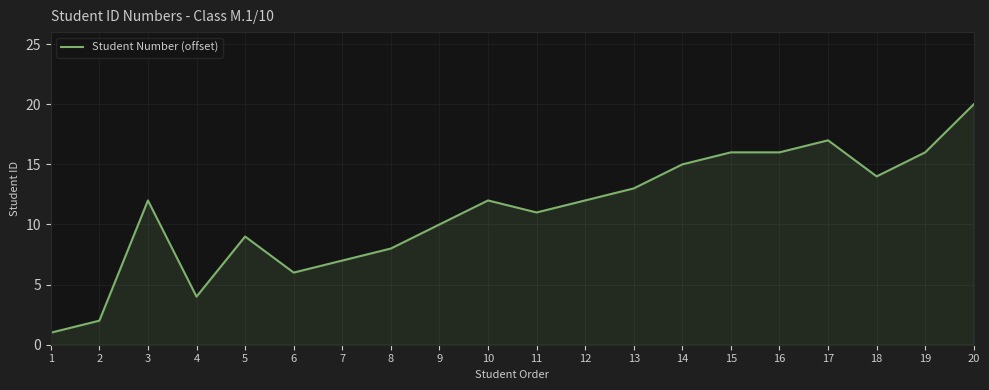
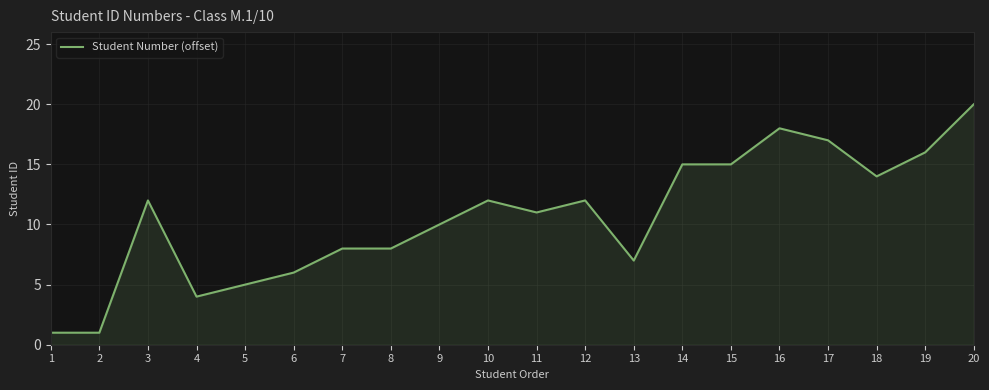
2: 2.0 -> 1.0
5: 9.0 -> 5.0
7: 7.0 -> 8.0
13: 13.0 -> 7.0
15: 16.0 -> 15.0
16: 16.0 -> 18.0
